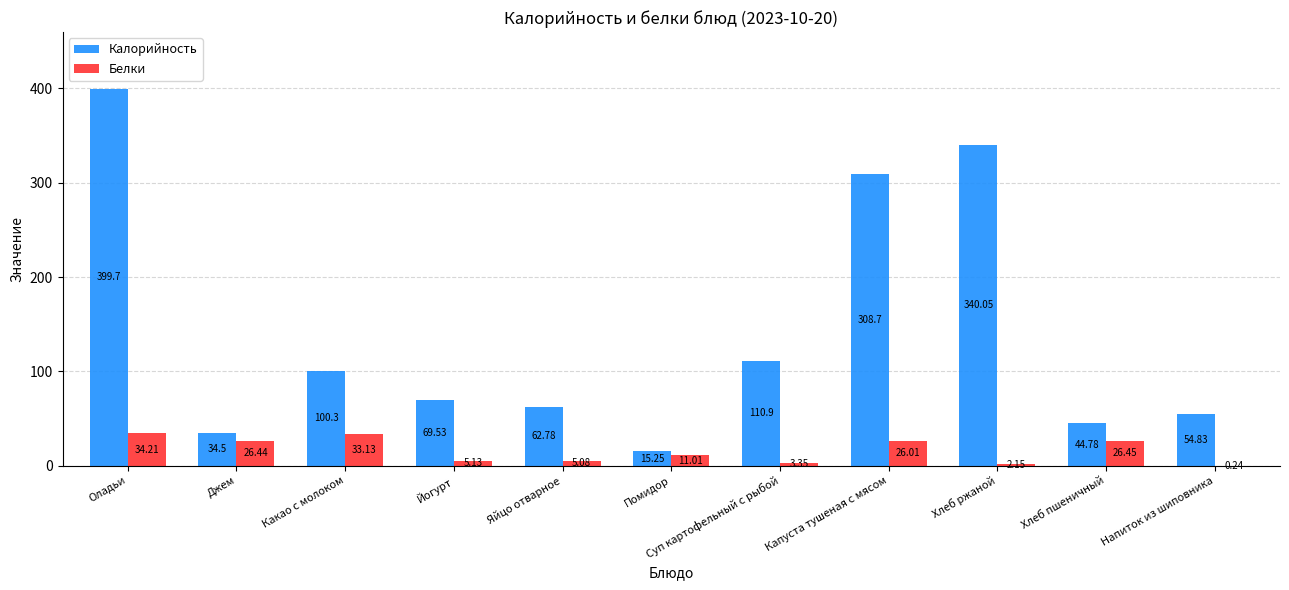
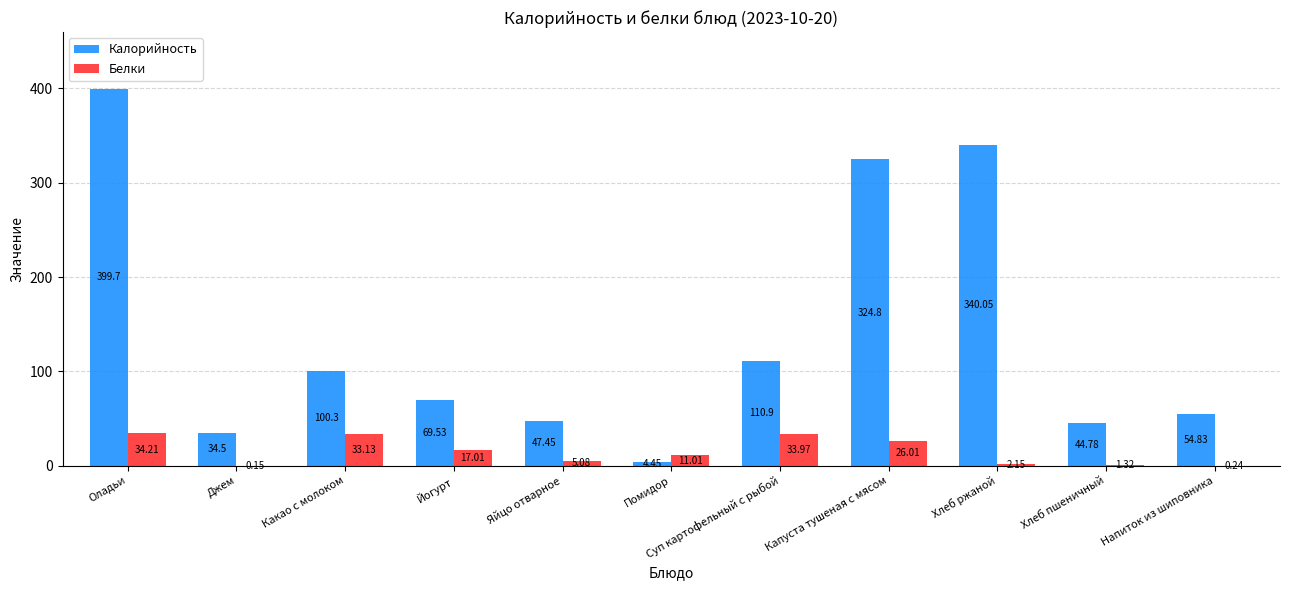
Белки, Джем: 26.44 -> 0.15
Белки, Йогурт: 5.13 -> 17.01
Калорийность, Яйцо отварное: 62.78 -> 47.45
Калорийность, Помидор: 15.25 -> 4.45
Белки, Суп картофельный с рыбой: 3.35 -> 33.97
Калорийность, Капуста тушеная с мясом: 308.7 -> 324.8
Белки, Хлеб пшеничный: 26.45 -> 1.32
